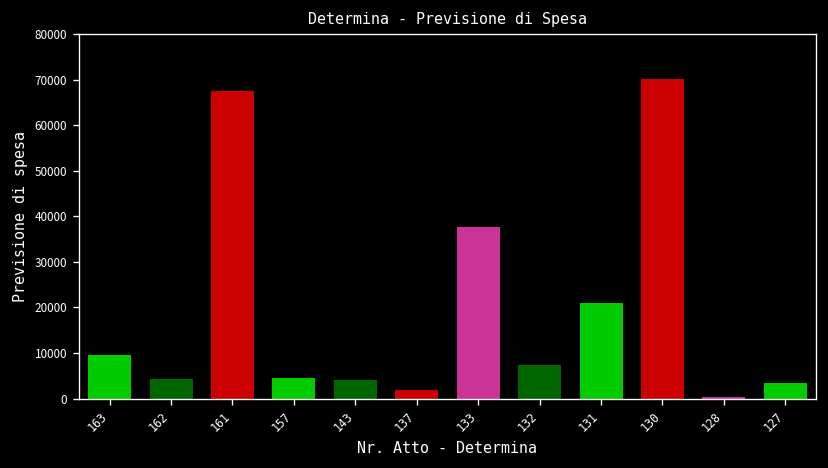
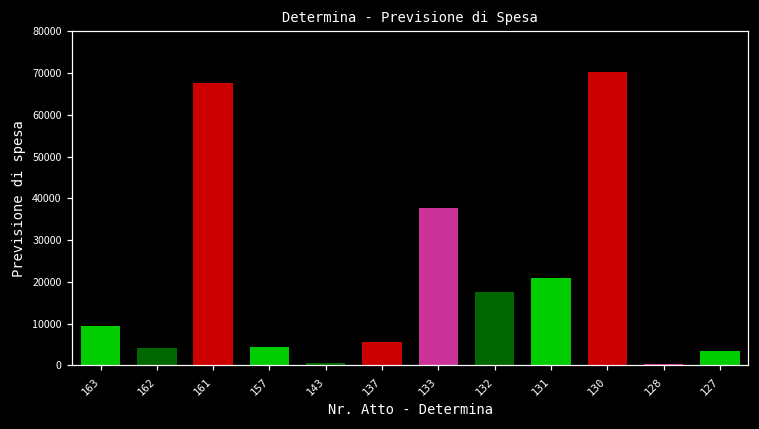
143: 4000 -> 1000
137: 2000 -> 6000
132: 7000 -> 17000
